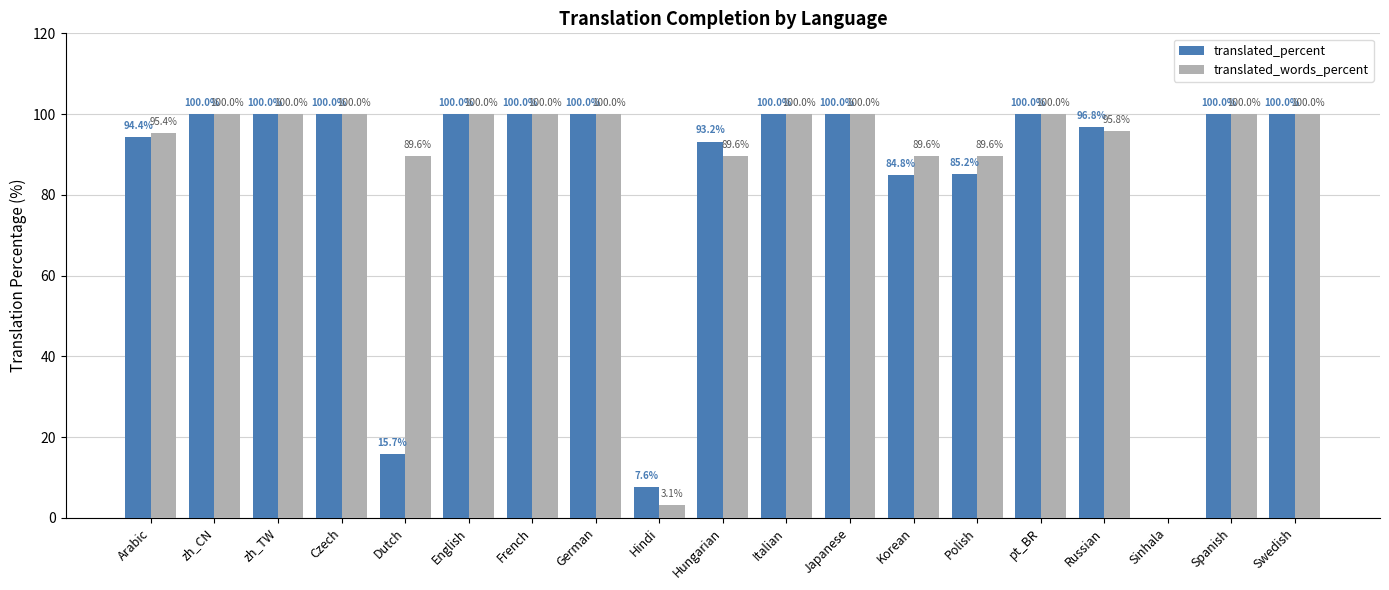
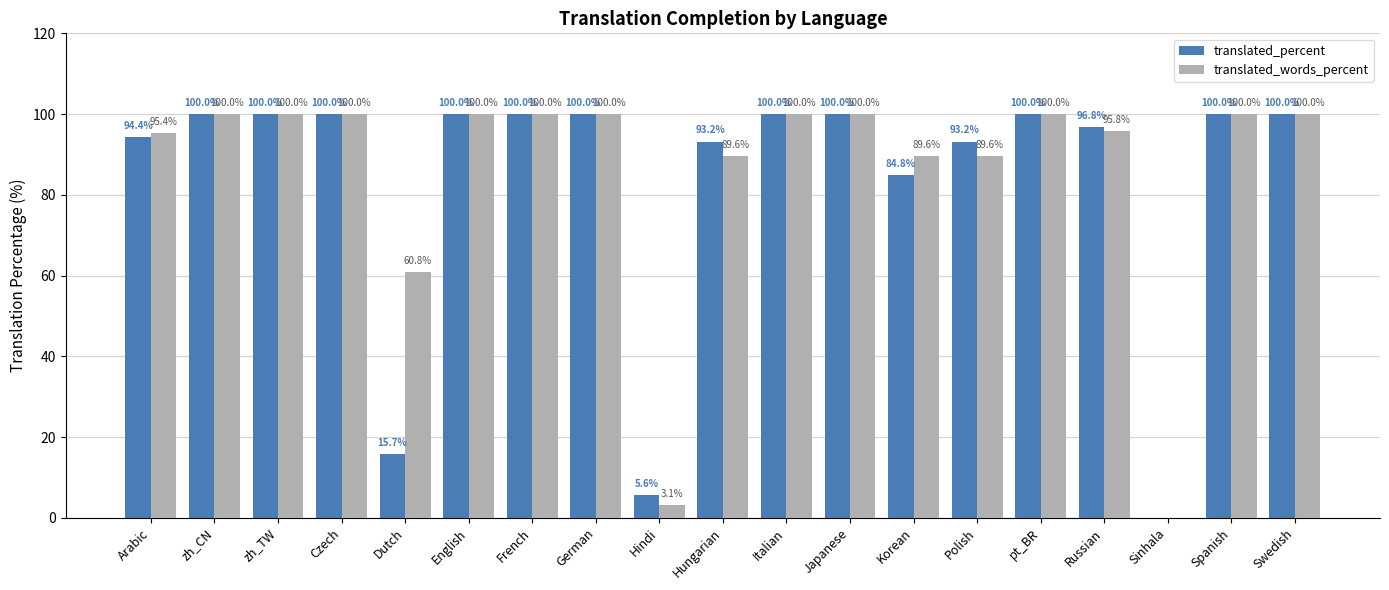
translated_words_percent, Dutch: 89.6% -> 60.8%
translated_percent, Hindi: 7.6% -> 5.6%
translated_percent, Polish: 85.2% -> 93.2%
